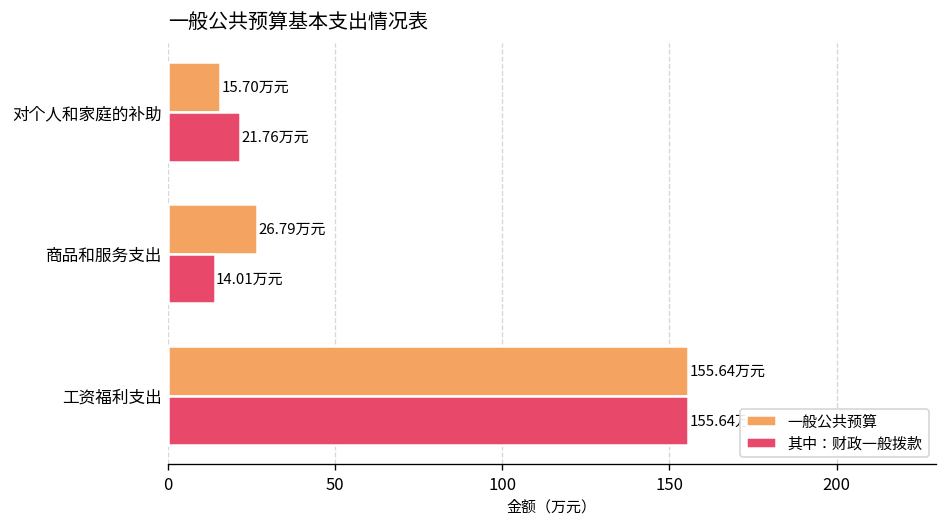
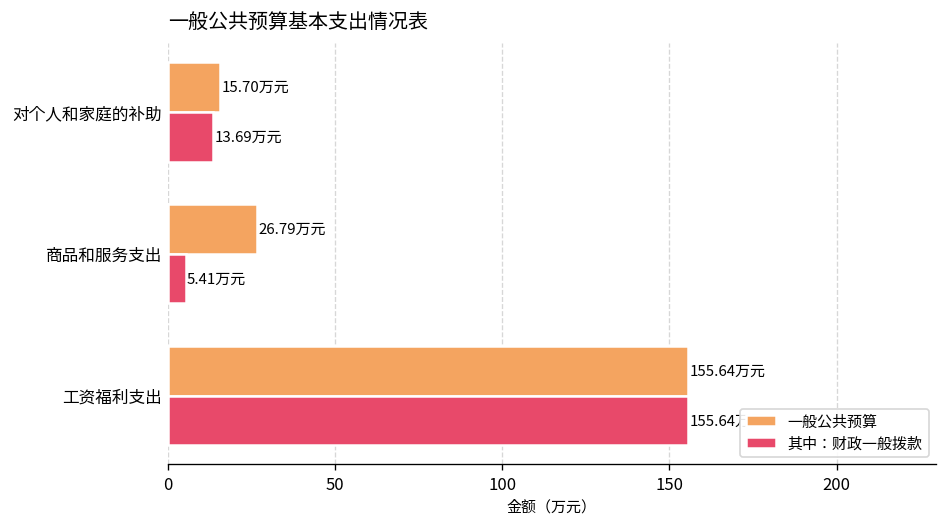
其中：财政一般拨款, 对个人和家庭的补助: 21.76 -> 13.69
其中：财政一般拨款, 商品和服务支出: 14.01 -> 5.41
